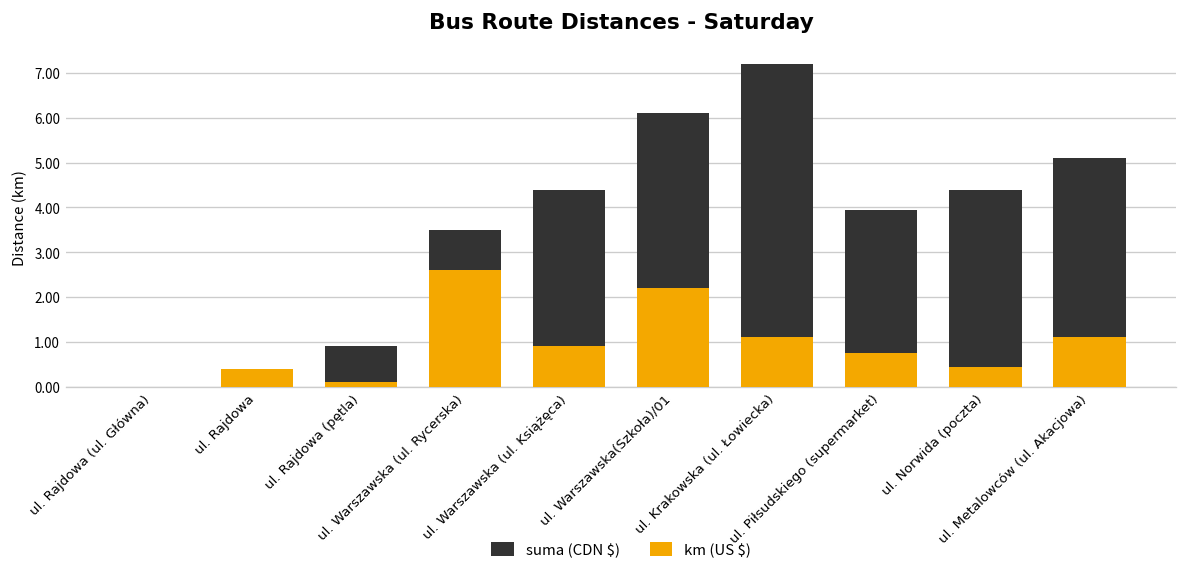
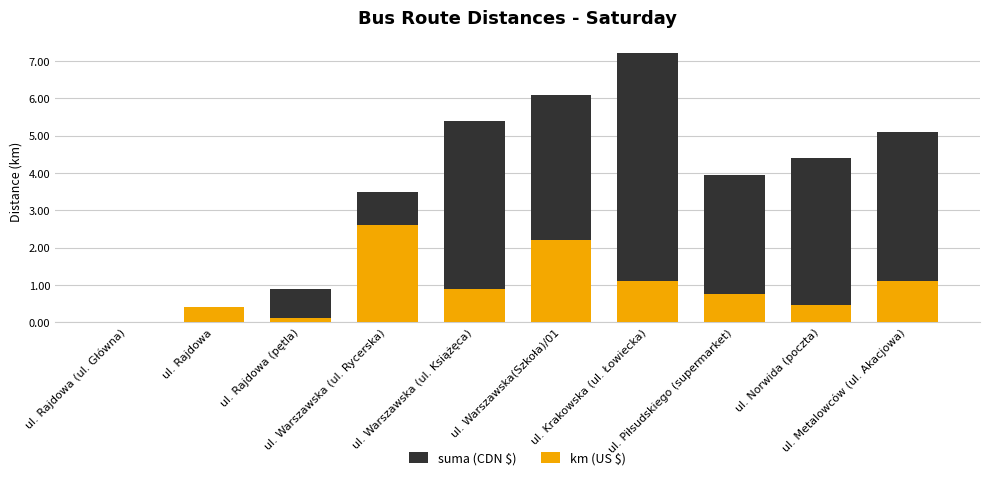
suma (CDN $), ul. Warszawska (ul. Książęca): 4.4 -> 5.4
